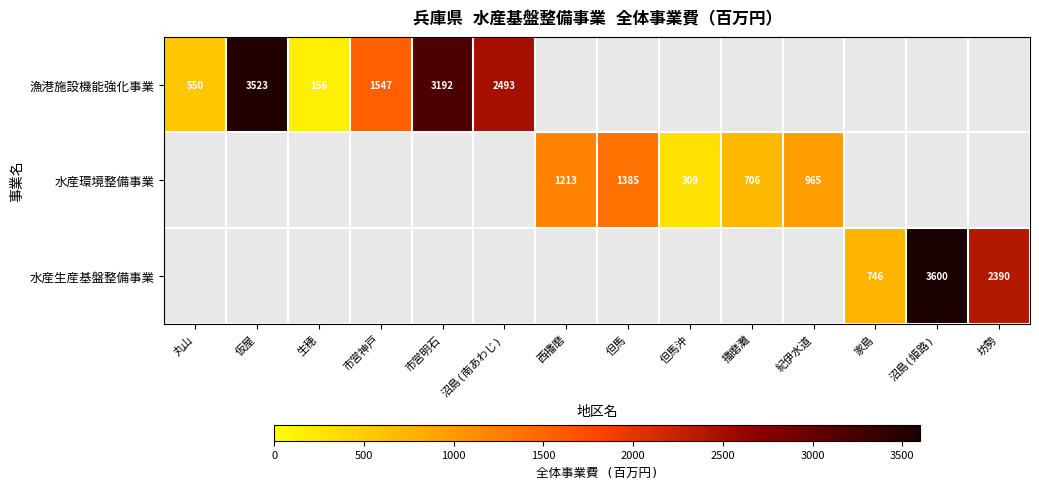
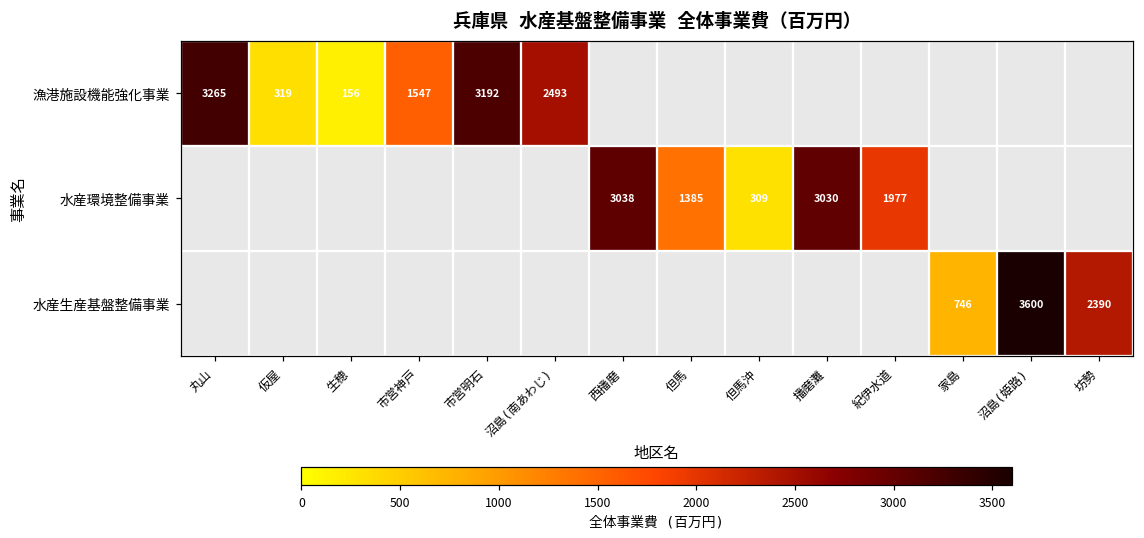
漁港施設機能強化事業, 丸山: 550 -> 3265
漁港施設機能強化事業, 仮屋: 3523 -> 319
水産環境整備事業, 西播磨: 1213 -> 3038
水産環境整備事業, 播磨灘: 706 -> 3030
水産環境整備事業, 紀伊水道: 965 -> 1977
